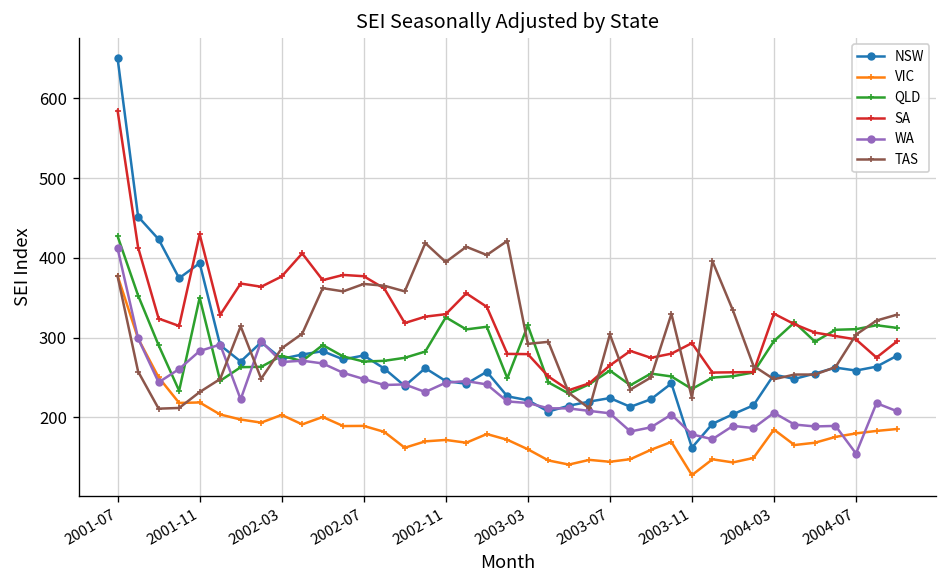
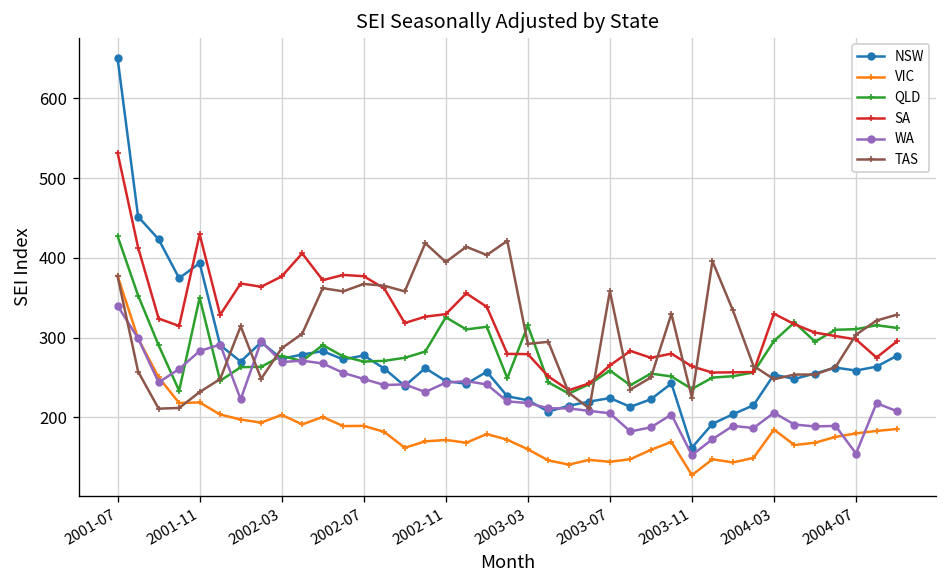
SA, 2001-07: 580 -> 530
WA, 2001-07: 410 -> 340
TAS, 2003-07: 300 -> 360
SA, 2003-11: 290 -> 260
WA, 2003-11: 180 -> 150
